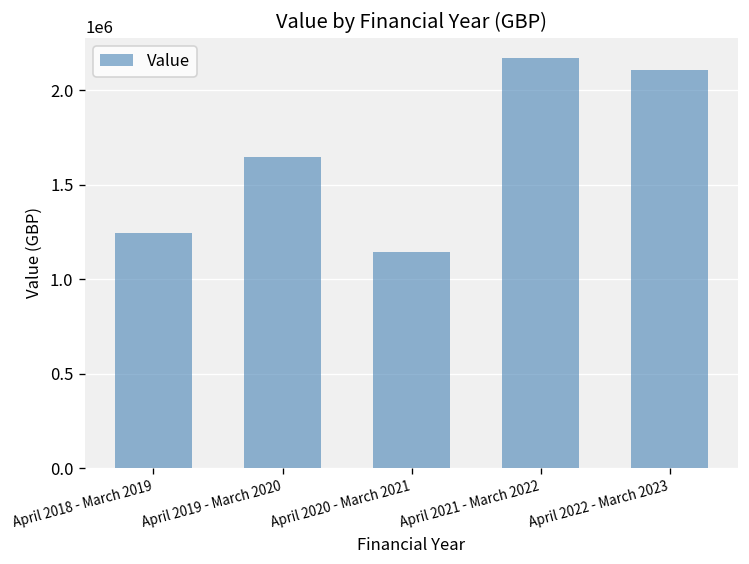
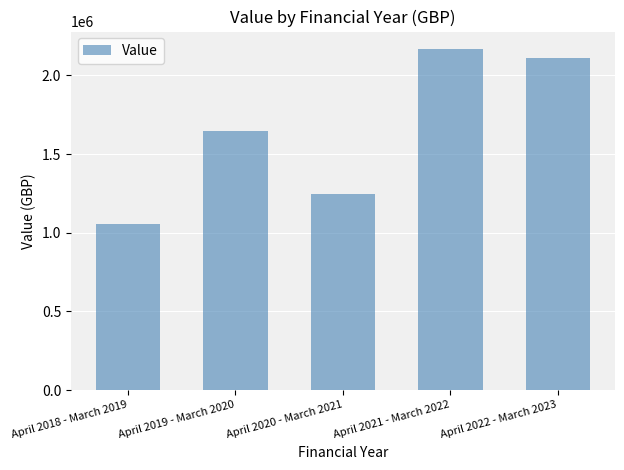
April 2018 - March 2019: 1250000 -> 1050000
April 2020 - March 2021: 1140000 -> 1250000
